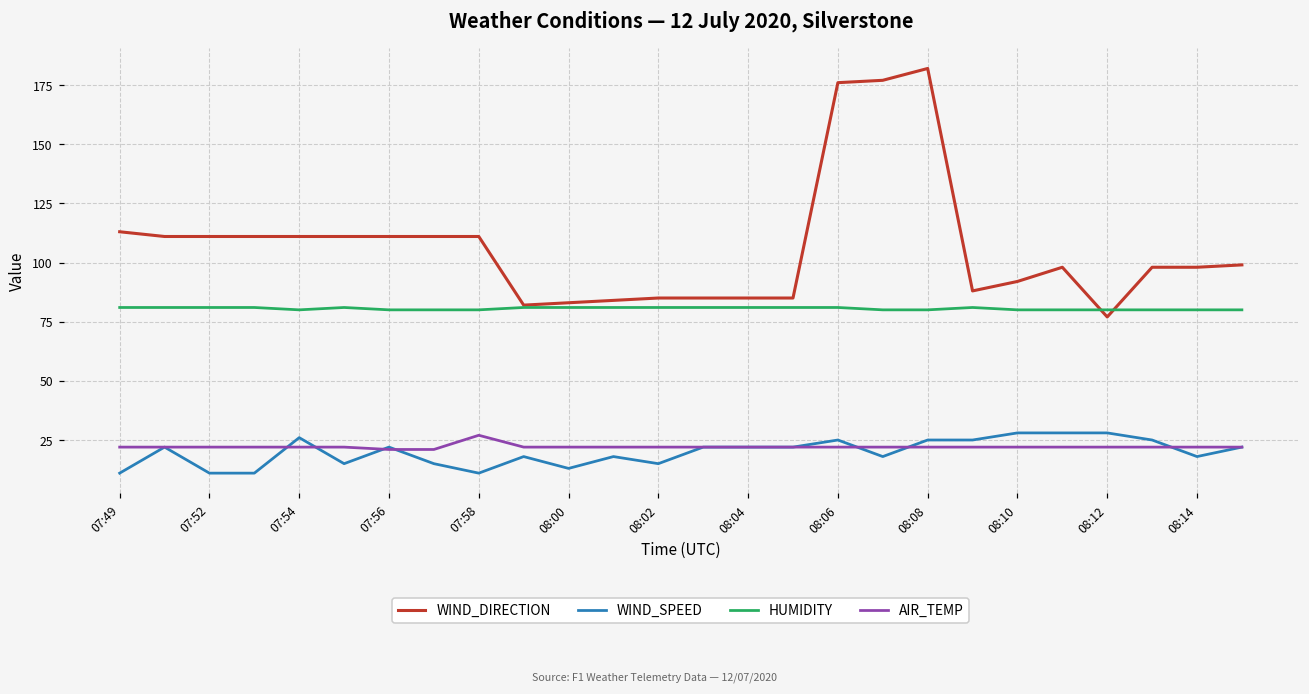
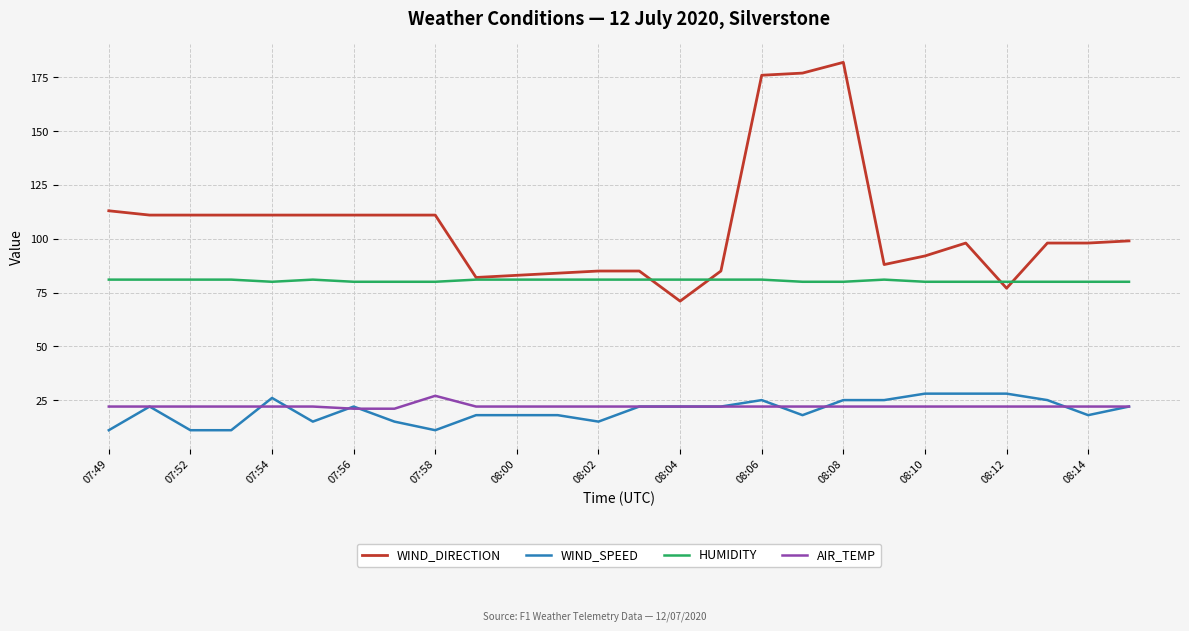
WIND_SPEED, 08:00: 13 -> 18
WIND_DIRECTION, 08:04: 85 -> 71
